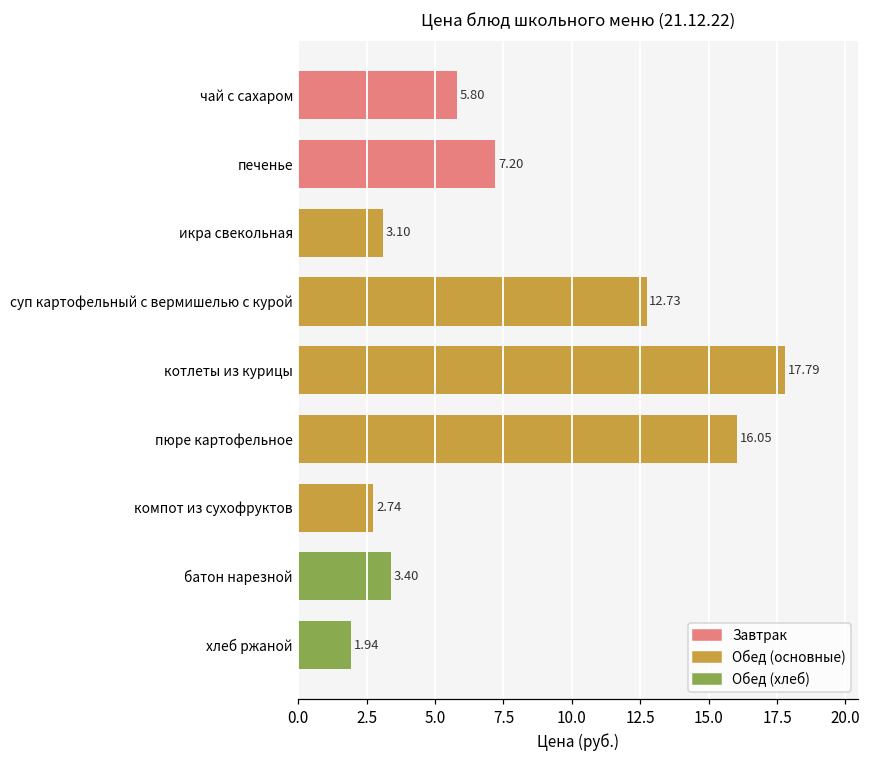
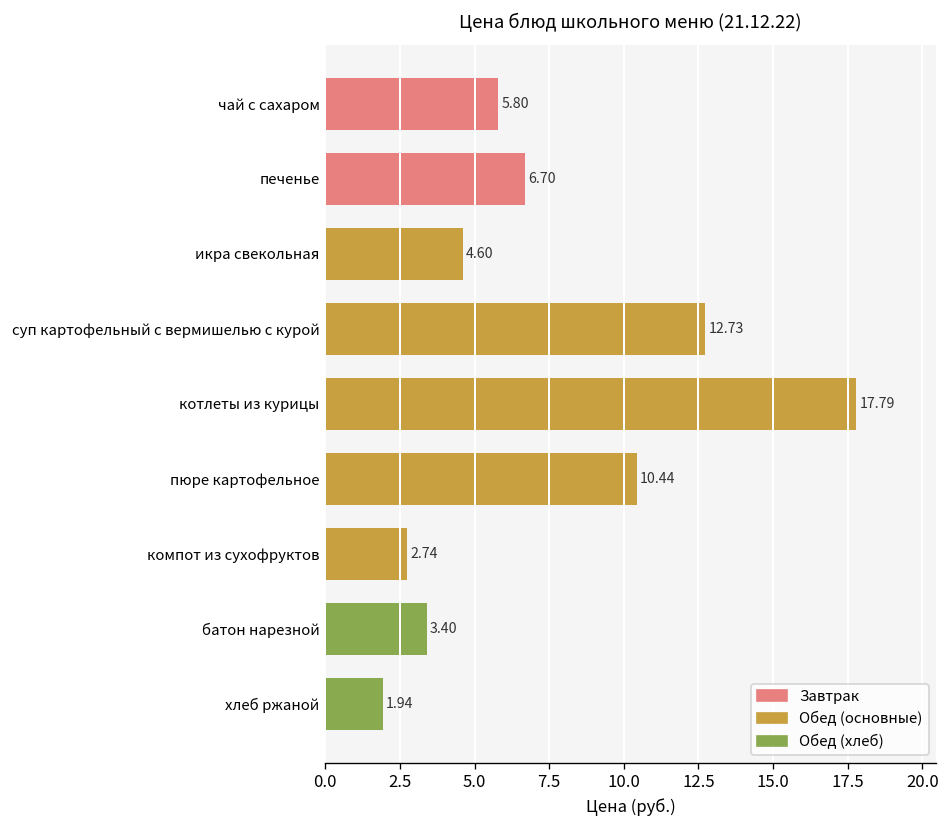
печенье: 7.20 -> 6.70
икра свекольная: 3.10 -> 4.60
пюре картофельное: 16.05 -> 10.44
